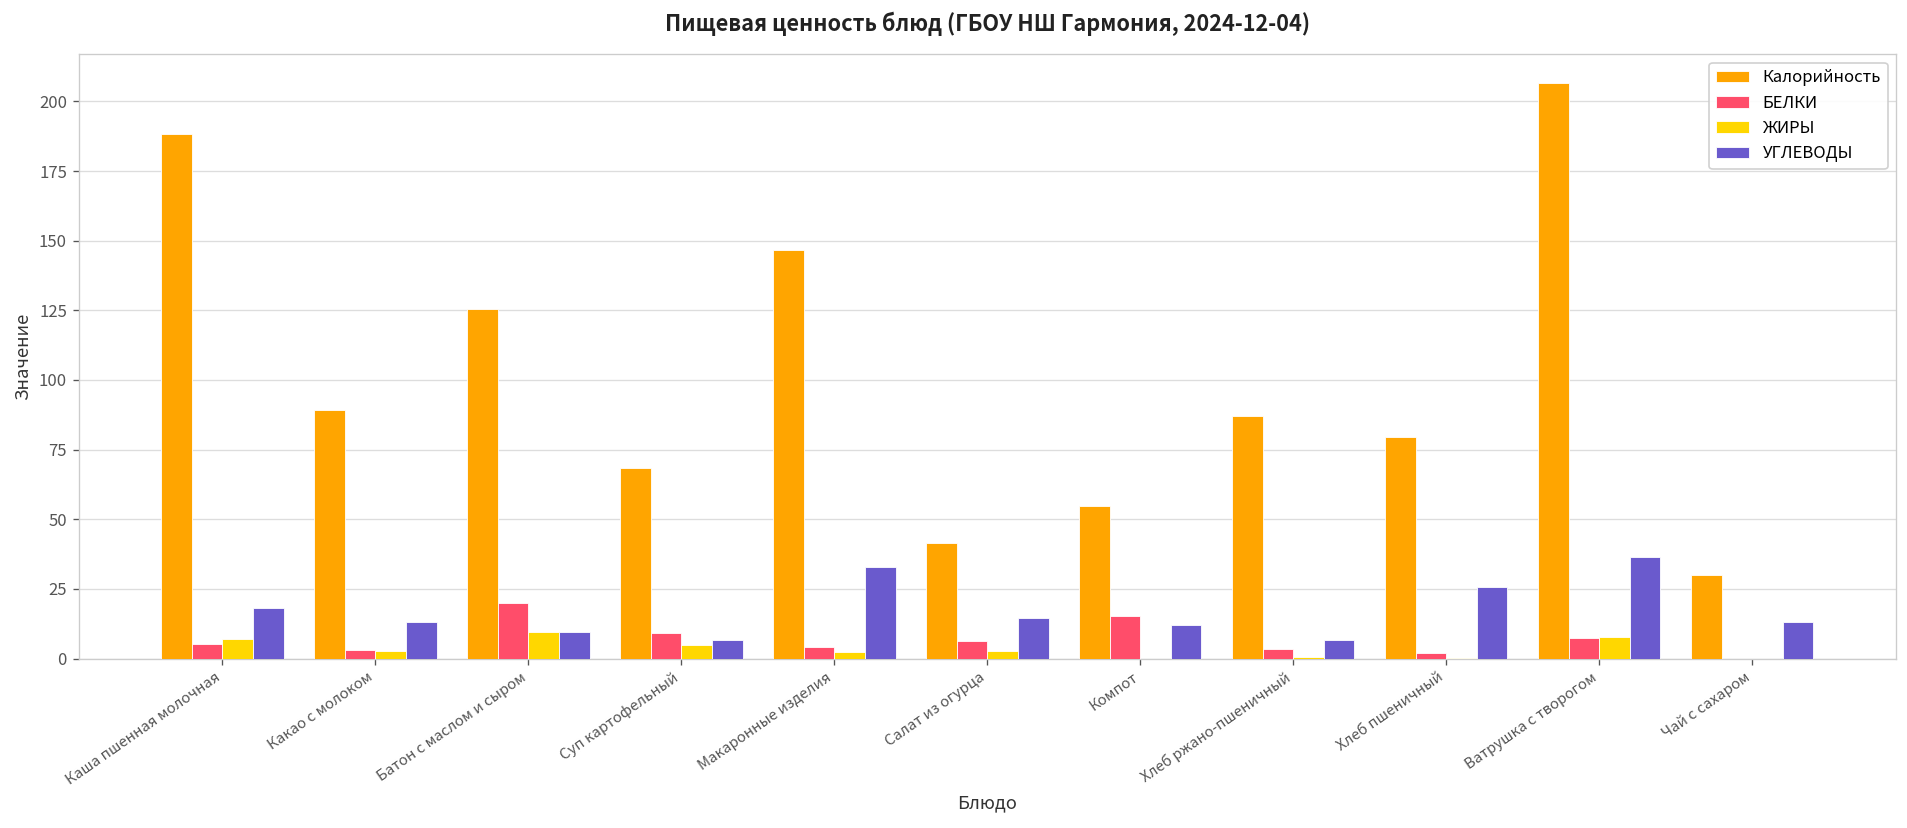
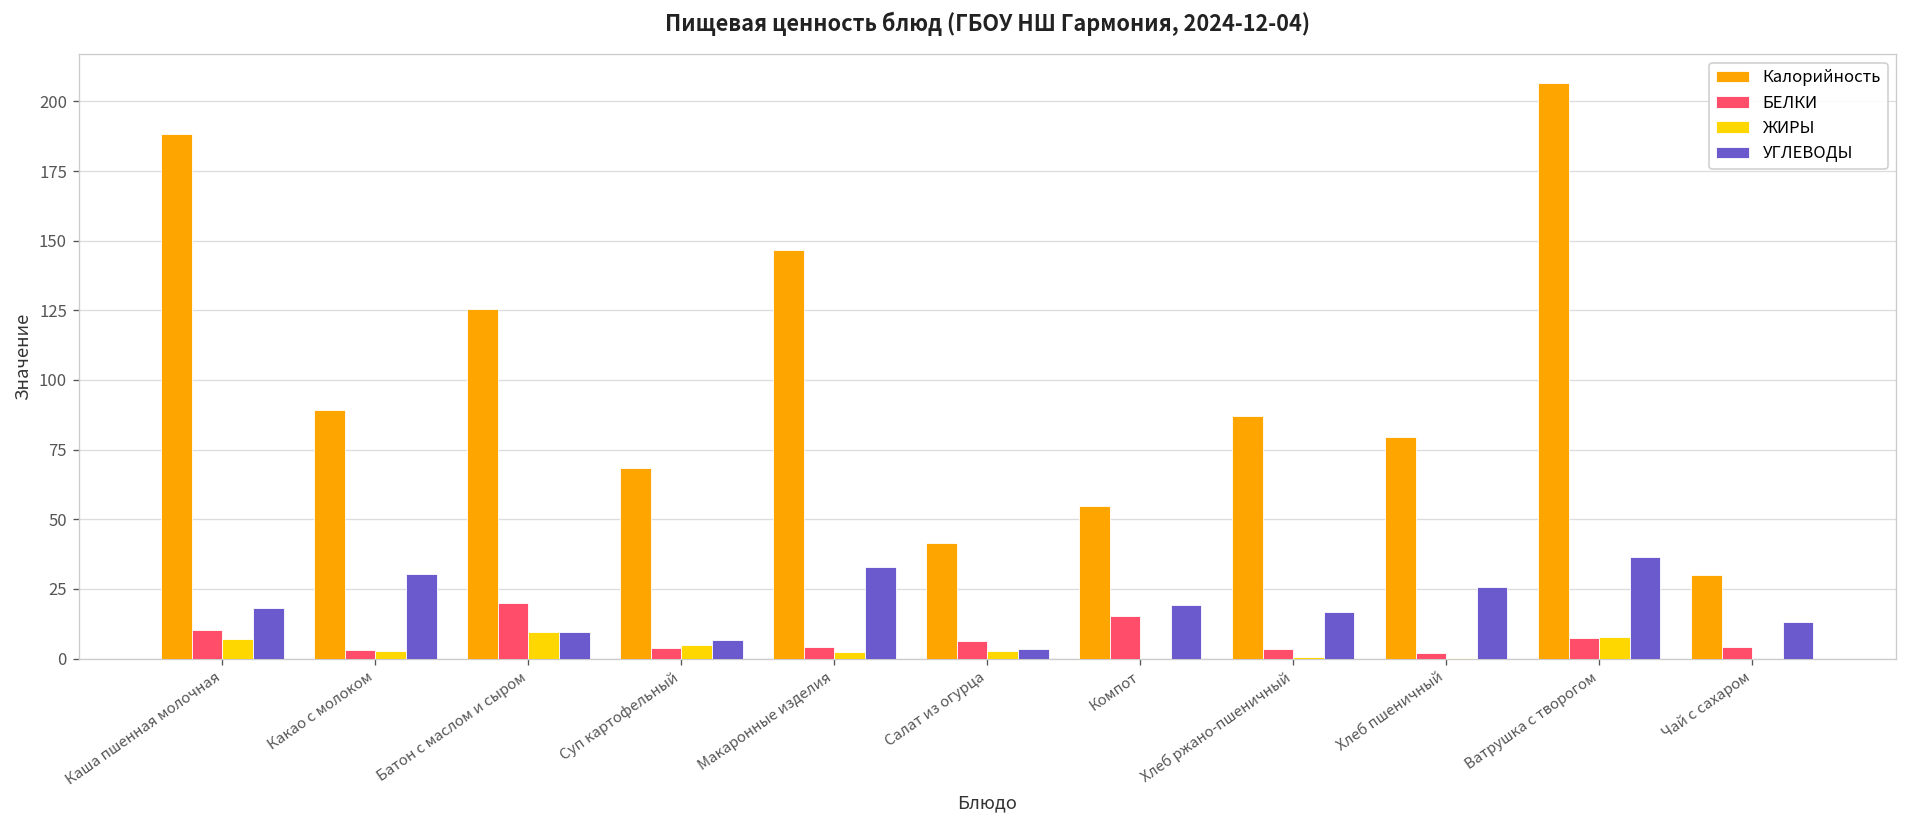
БЕЛКИ, Каша пшенная молочная: 5 -> 10
УГЛЕВОДЫ, Какао с молоком: 13 -> 30
БЕЛКИ, Суп картофельный: 9 -> 4
УГЛЕВОДЫ, Салат из огурца: 15 -> 4
УГЛЕВОДЫ, Компот: 12 -> 19
УГЛЕВОДЫ, Хлеб ржано-пшеничный: 7 -> 17
БЕЛКИ, Чай с сахаром: 0 -> 4
